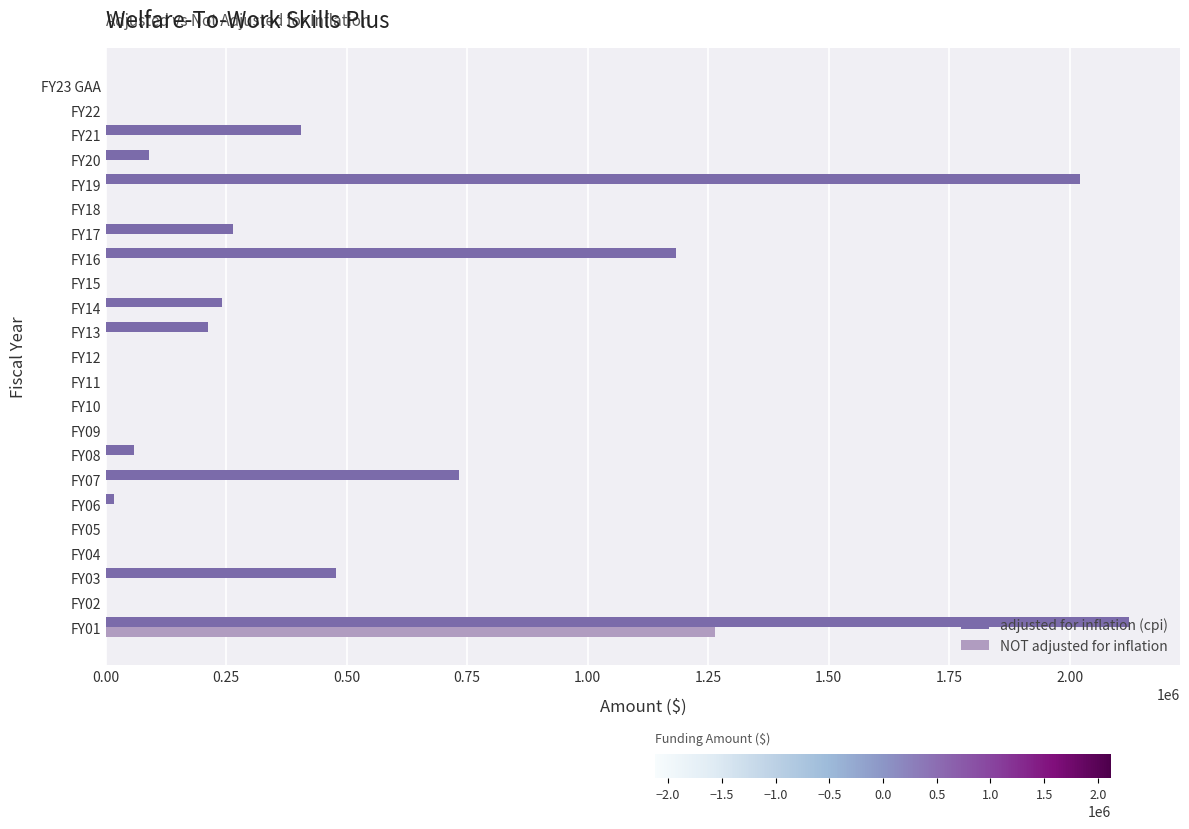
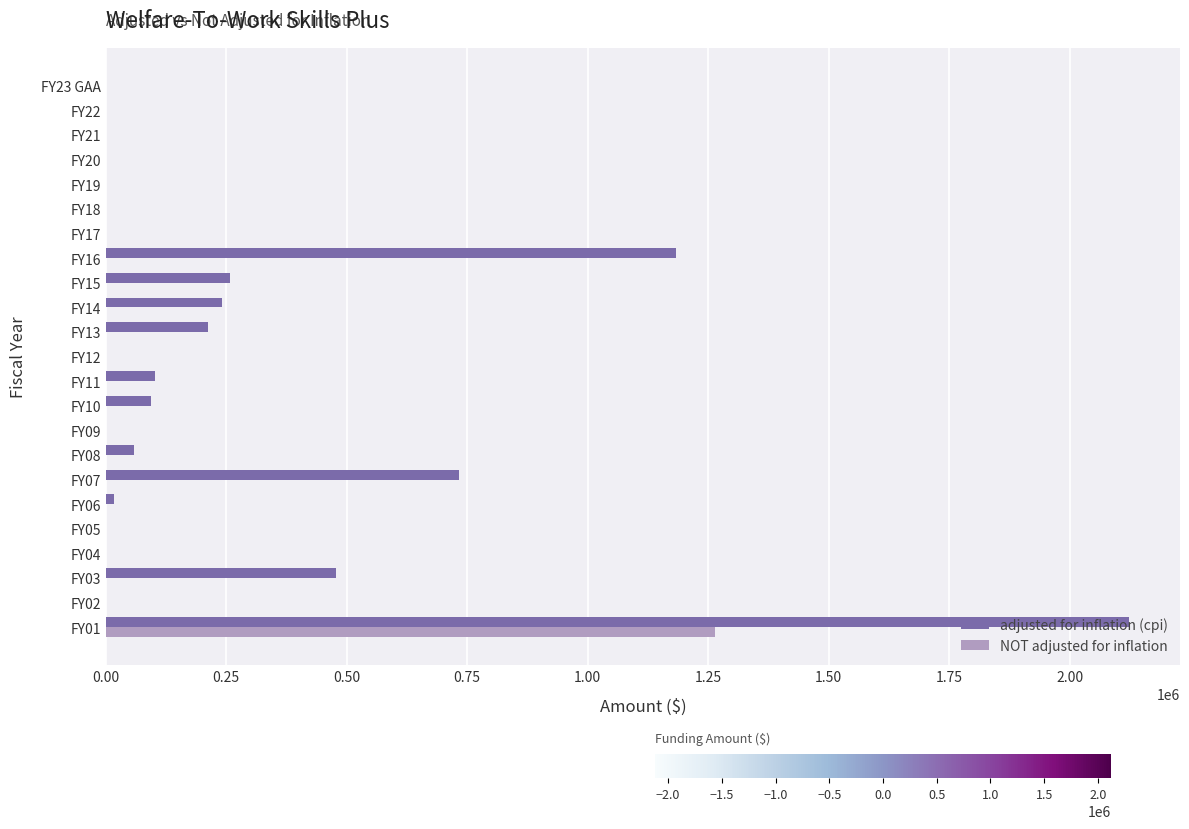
adjusted for inflation (cpi), FY21: 410000 -> 0
adjusted for inflation (cpi), FY20: 90000 -> 0
adjusted for inflation (cpi), FY19: 2020000 -> 0
adjusted for inflation (cpi), FY17: 260000 -> 0
adjusted for inflation (cpi), FY15: 0 -> 260000
adjusted for inflation (cpi), FY11: 0 -> 100000
adjusted for inflation (cpi), FY10: 0 -> 90000
